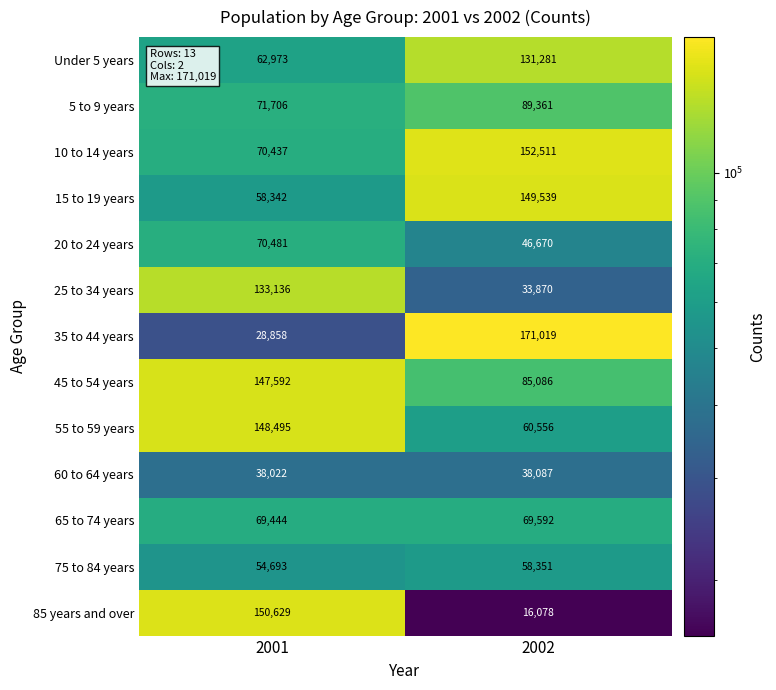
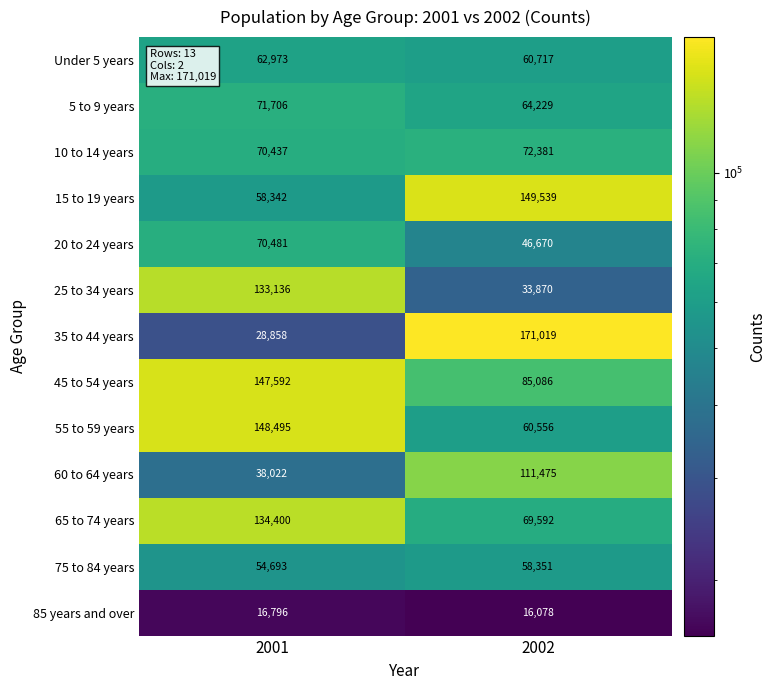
Under 5 years, 2002: 131,281 -> 60,717
5 to 9 years, 2002: 89,361 -> 64,229
10 to 14 years, 2002: 152,511 -> 72,381
60 to 64 years, 2002: 38,087 -> 111,475
65 to 74 years, 2001: 69,444 -> 134,400
85 years and over, 2001: 150,629 -> 16,796
